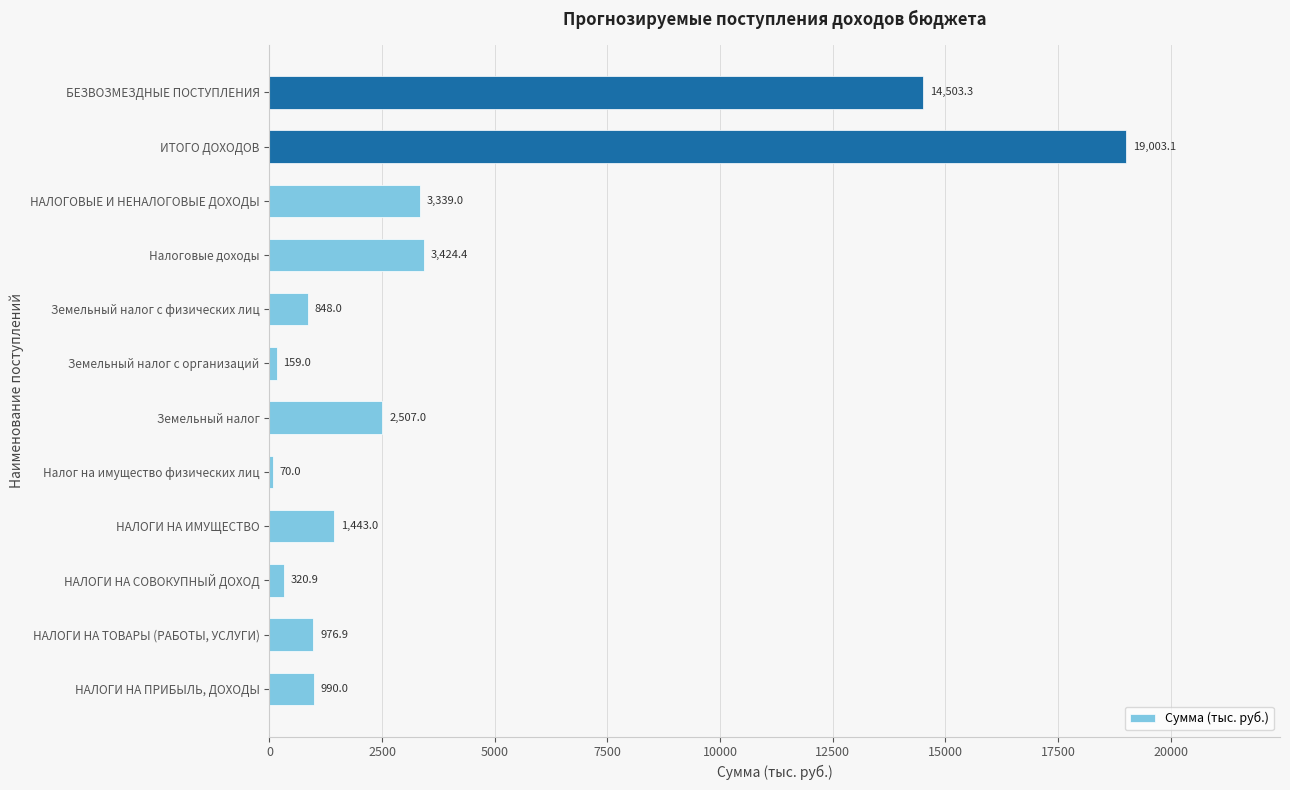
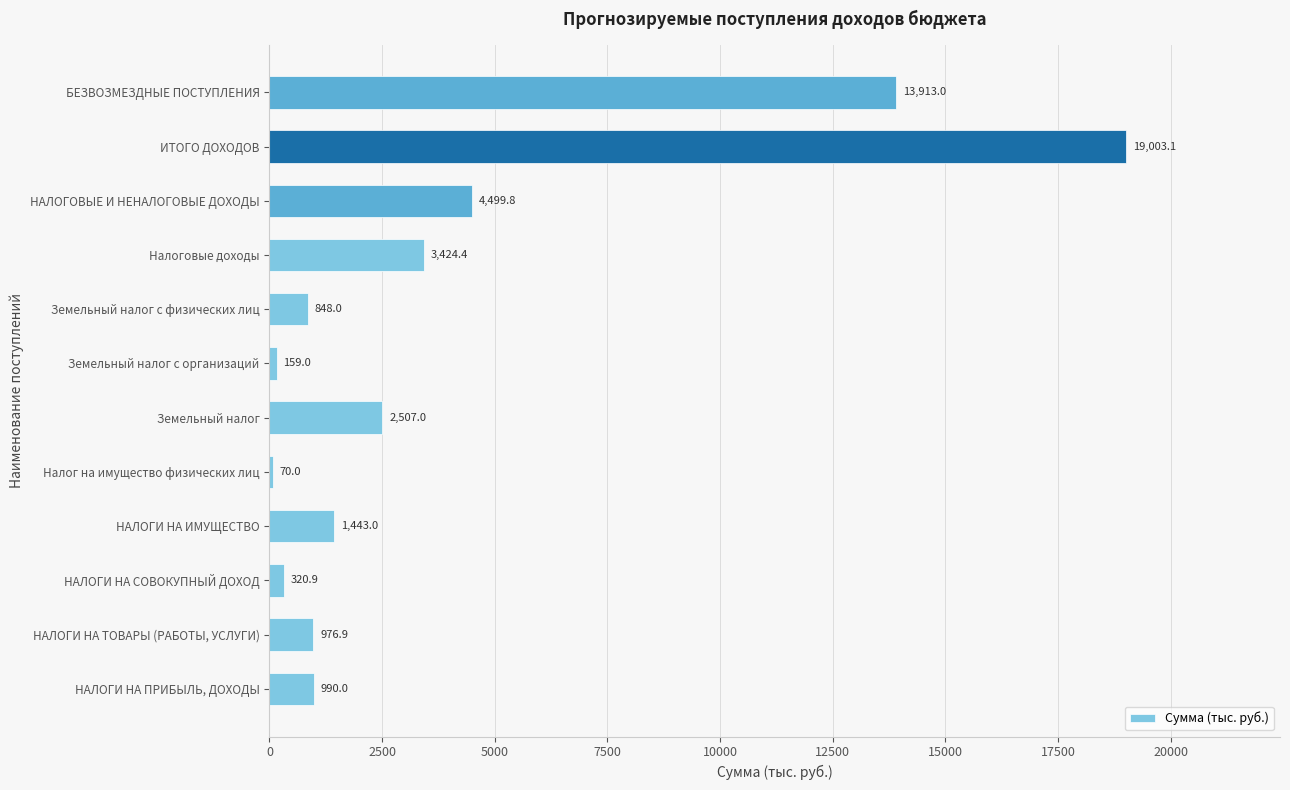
БЕЗВОЗМЕЗДНЫЕ ПОСТУПЛЕНИЯ: 14,503.3 -> 13,913.0
НАЛОГОВЫЕ И НЕНАЛОГОВЫЕ ДОХОДЫ: 3,339.0 -> 4,499.8
